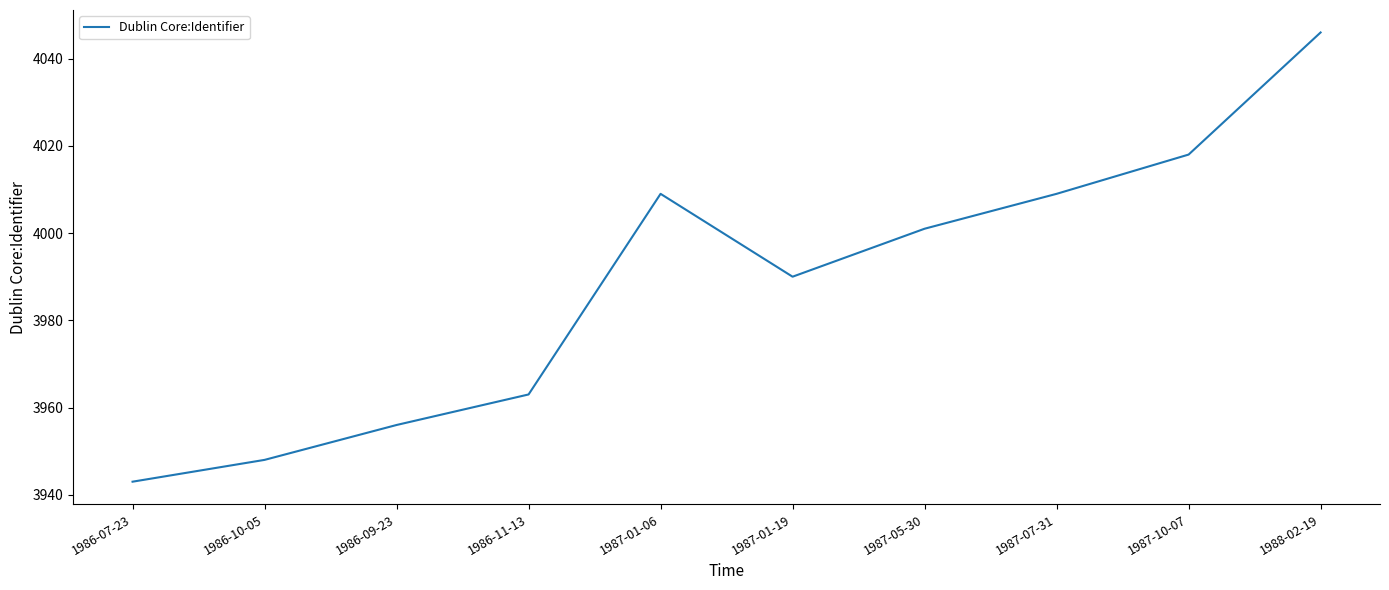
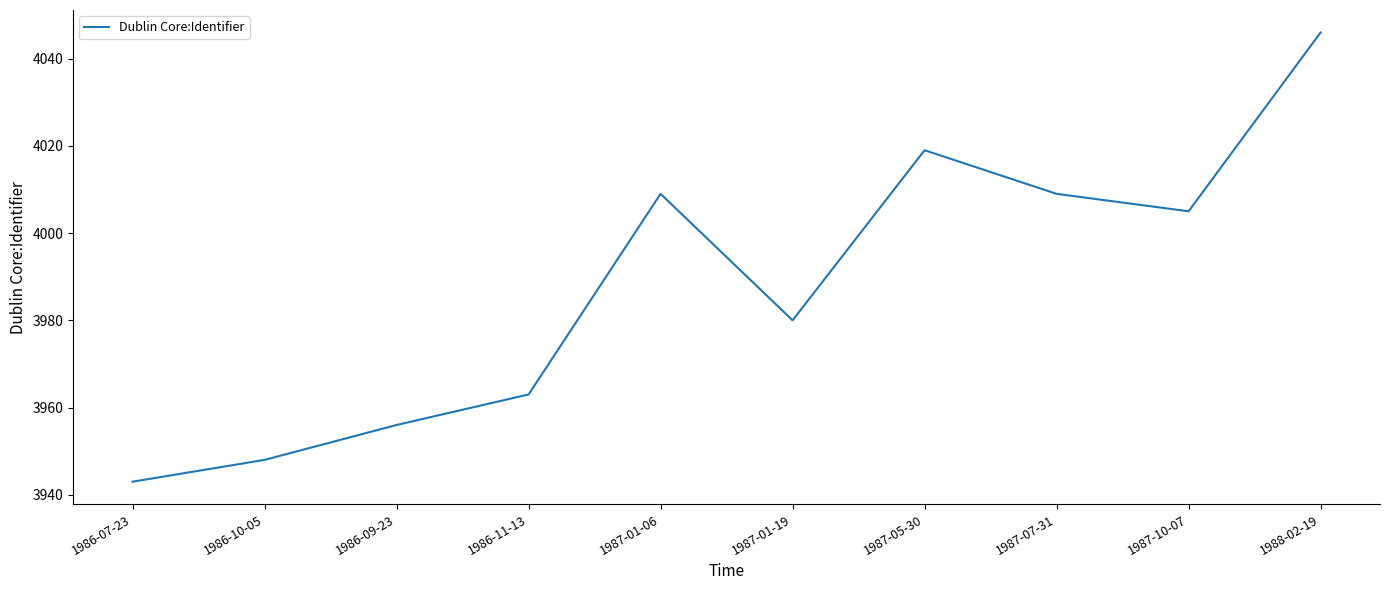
1987-01-19: 3990 -> 3980
1987-05-30: 4001 -> 4019
1987-10-07: 4018 -> 4005
